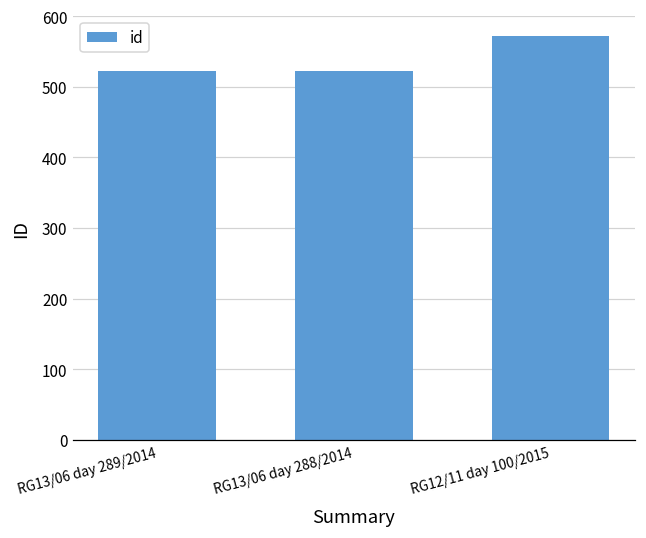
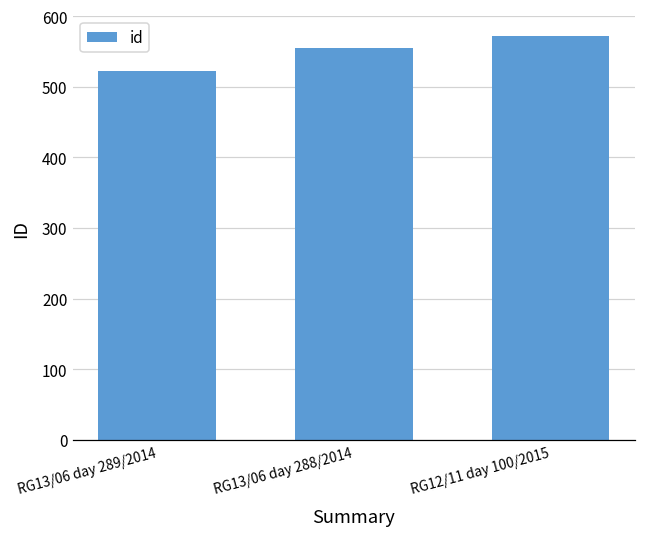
RG13/06 day 288/2014: 520 -> 560
